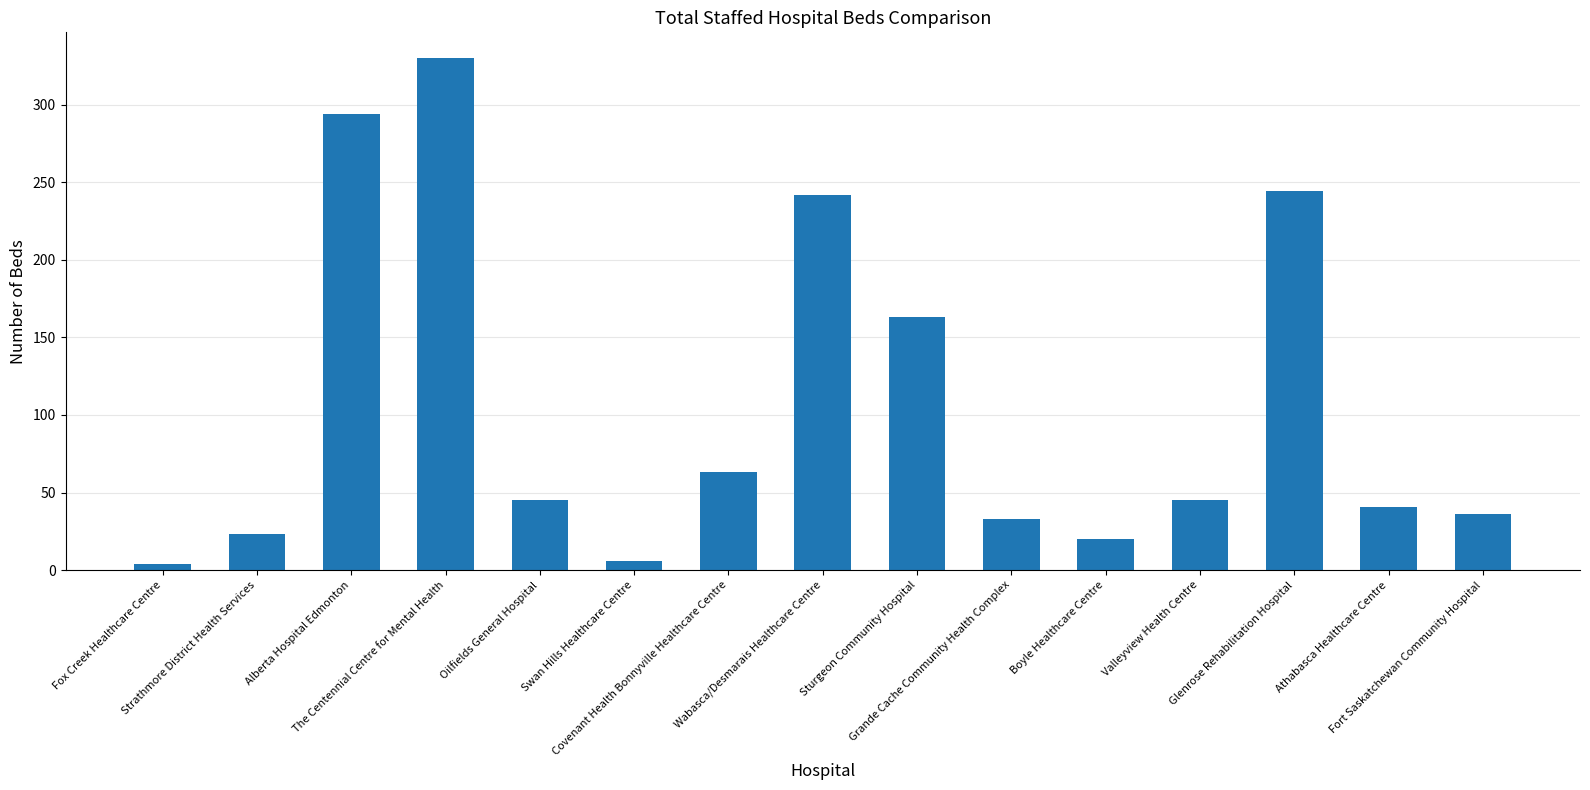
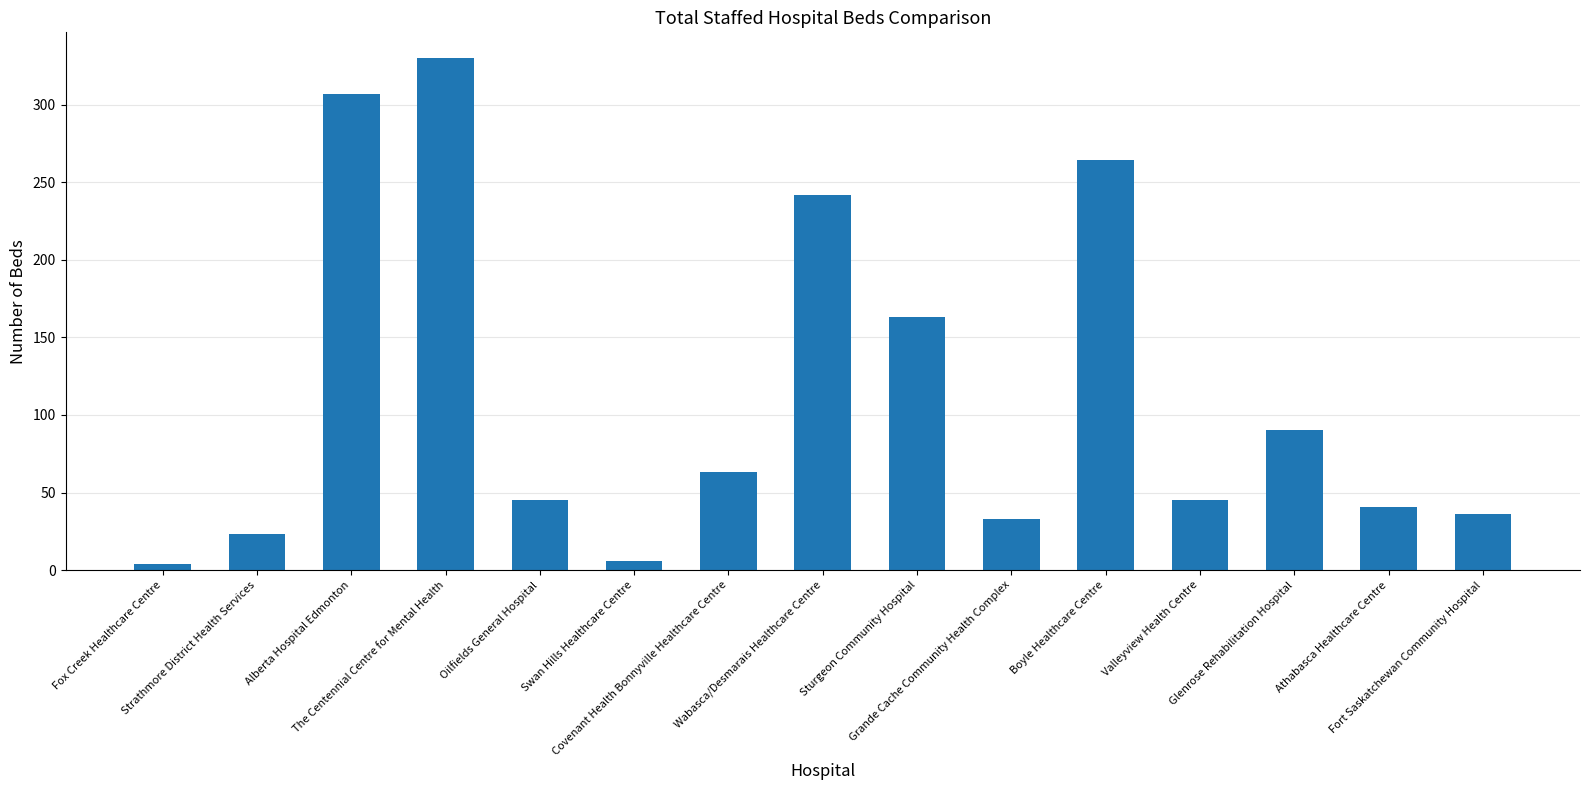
Alberta Hospital Edmonton: 294 -> 307
Boyle Healthcare Centre: 20 -> 264
Glenrose Rehabilitation Hospital: 244 -> 90
